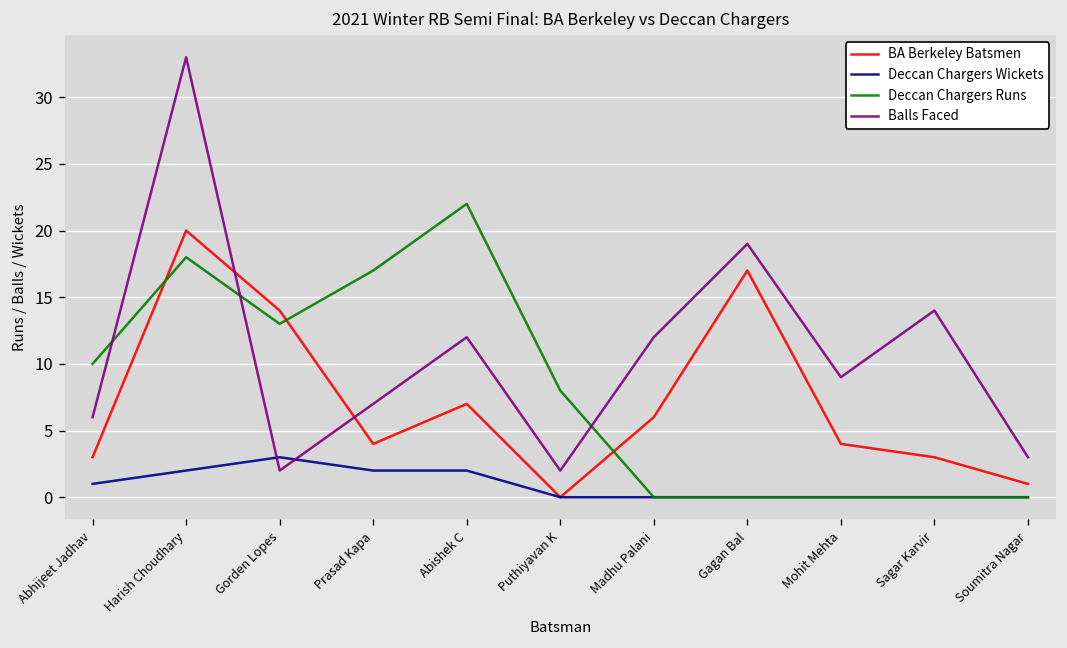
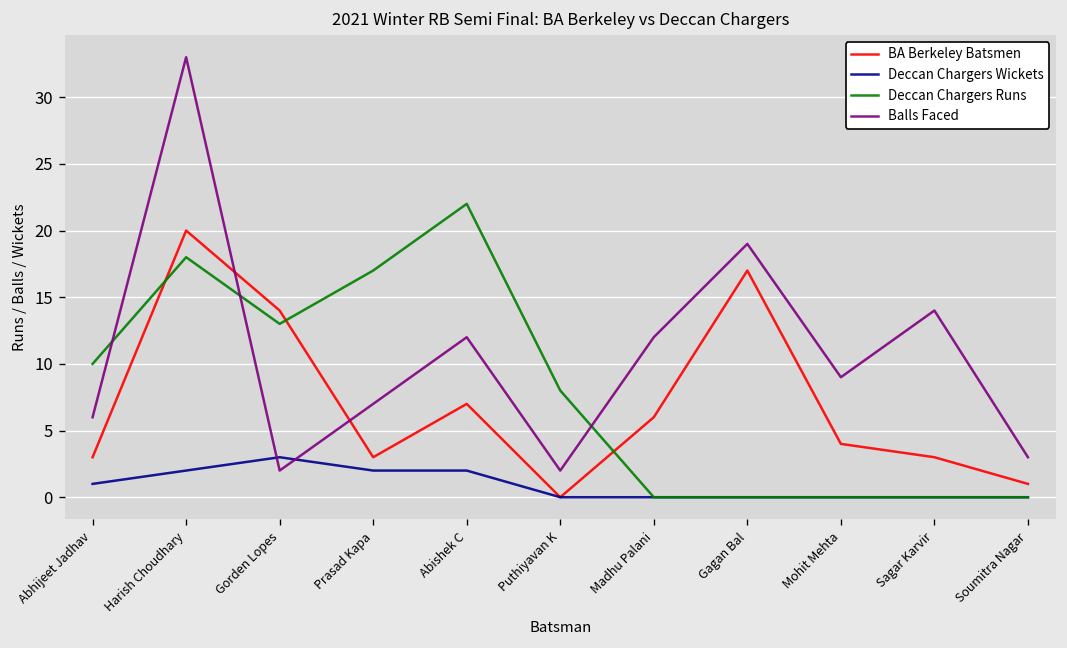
BA Berkeley Batsmen, Prasad Kapa: 4 -> 3
